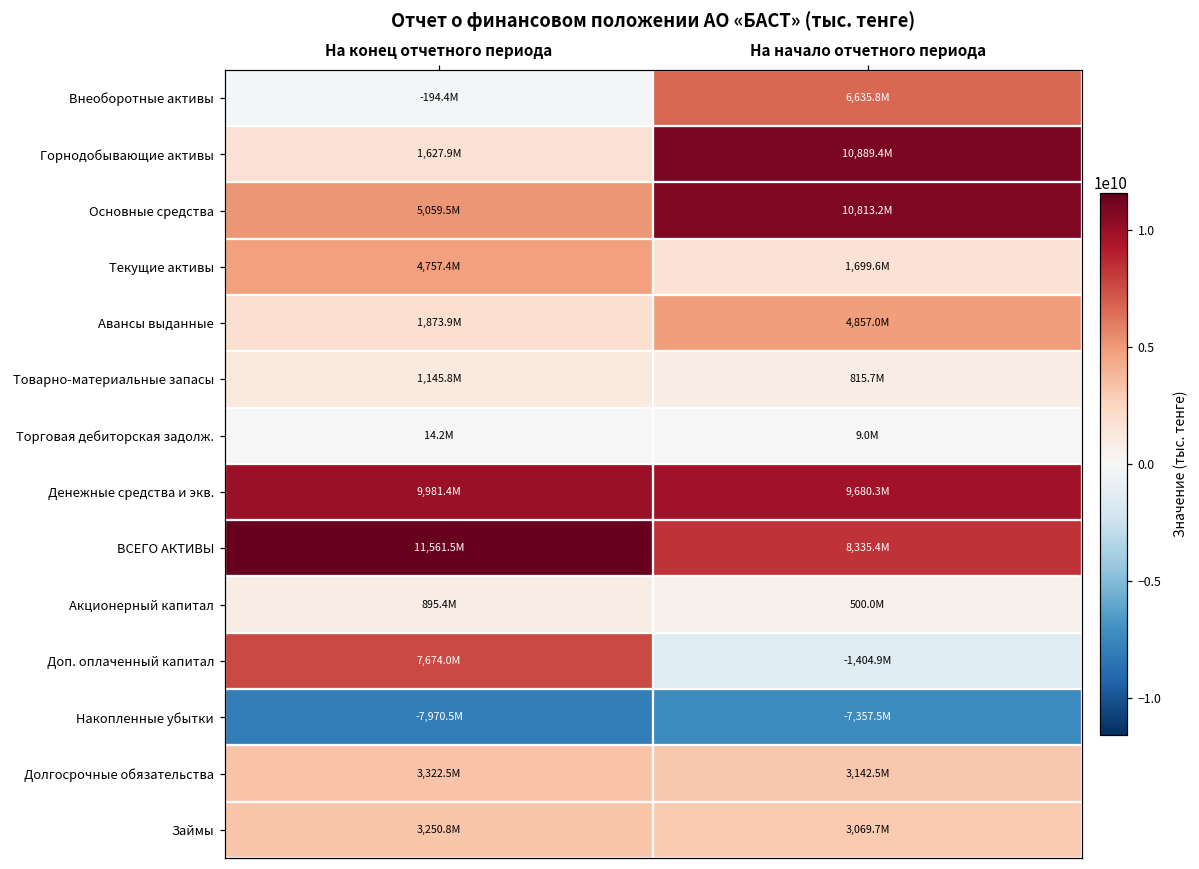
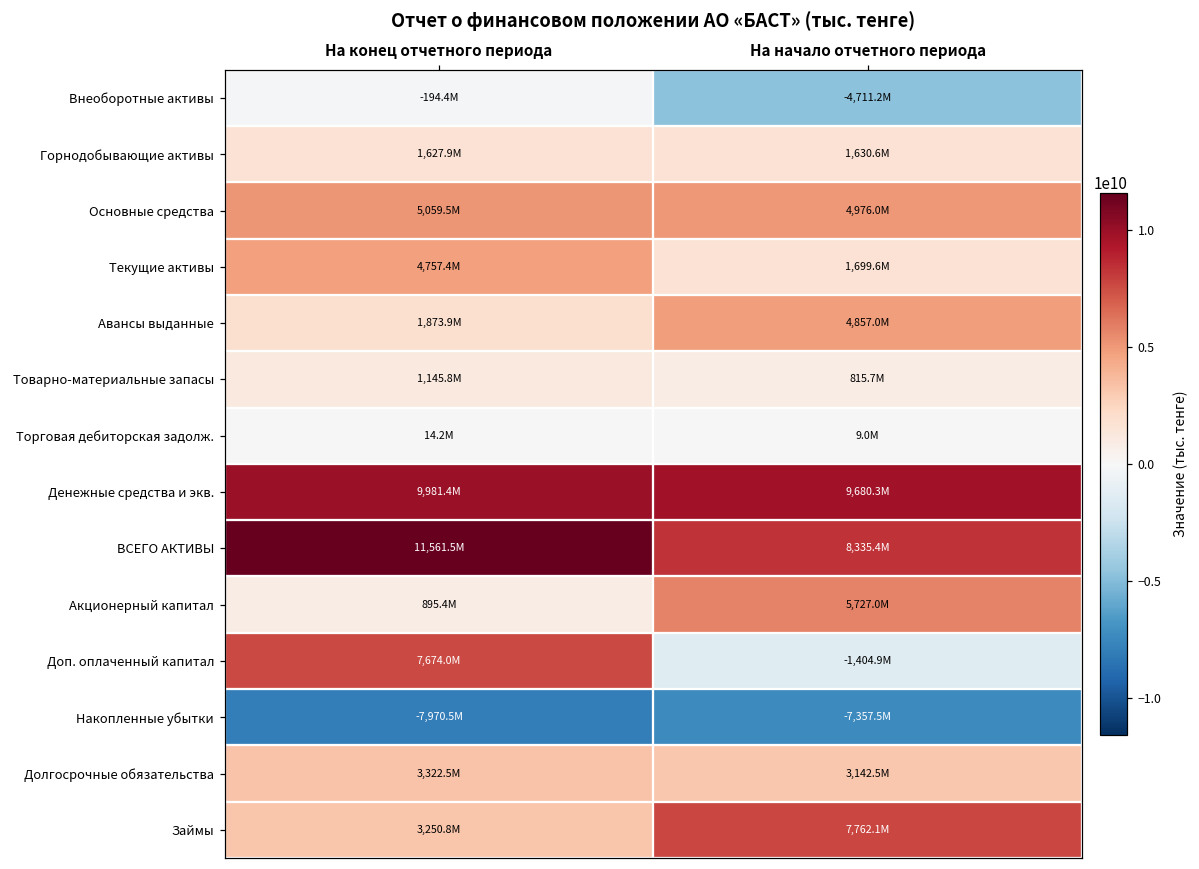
Внеоборотные активы, На начало отчетного периода: 6,635.8M -> -4,711.2M
Горнодобывающие активы, На начало отчетного периода: 10,889.4M -> 1,630.6M
Основные средства, На начало отчетного периода: 10,813.2M -> 4,976.0M
Акционерный капитал, На начало отчетного периода: 500.0M -> 5,727.0M
Займы, На начало отчетного периода: 3,069.7M -> 7,762.1M
